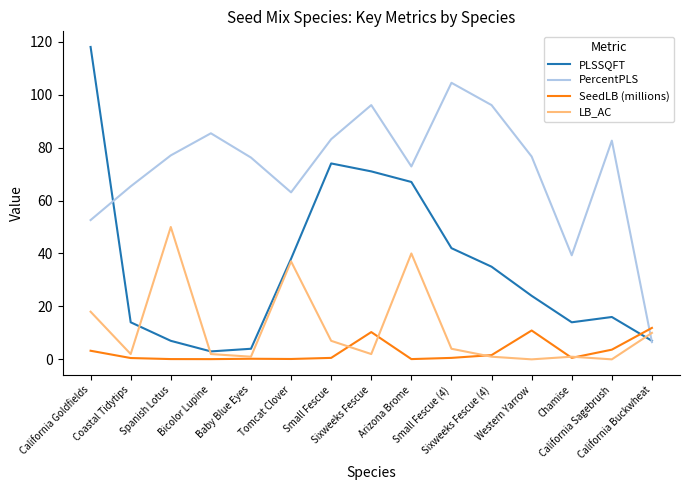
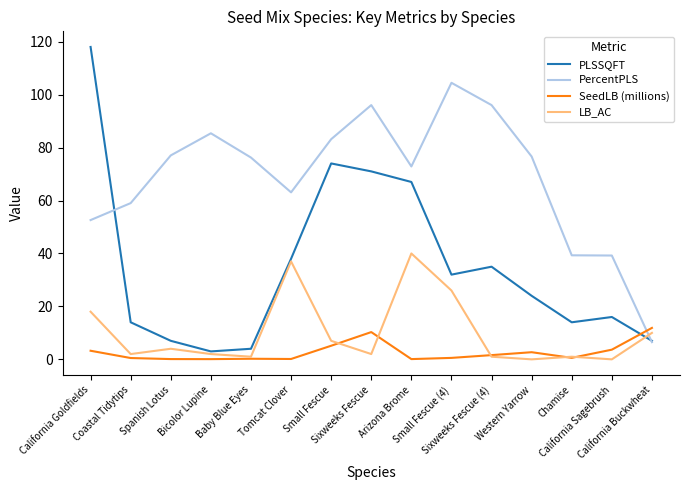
PercentPLS, Coastal Tidytips: 65 -> 59
LB_AC, Spanish Lotus: 50 -> 4
SeedLB (millions), Small Fescue: 1 -> 5
PLSSQFT, Small Fescue (4): 42 -> 32
LB_AC, Small Fescue (4): 4 -> 26
SeedLB (millions), Western Yarrow: 11 -> 3
PercentPLS, California Sagebrush: 83 -> 39
